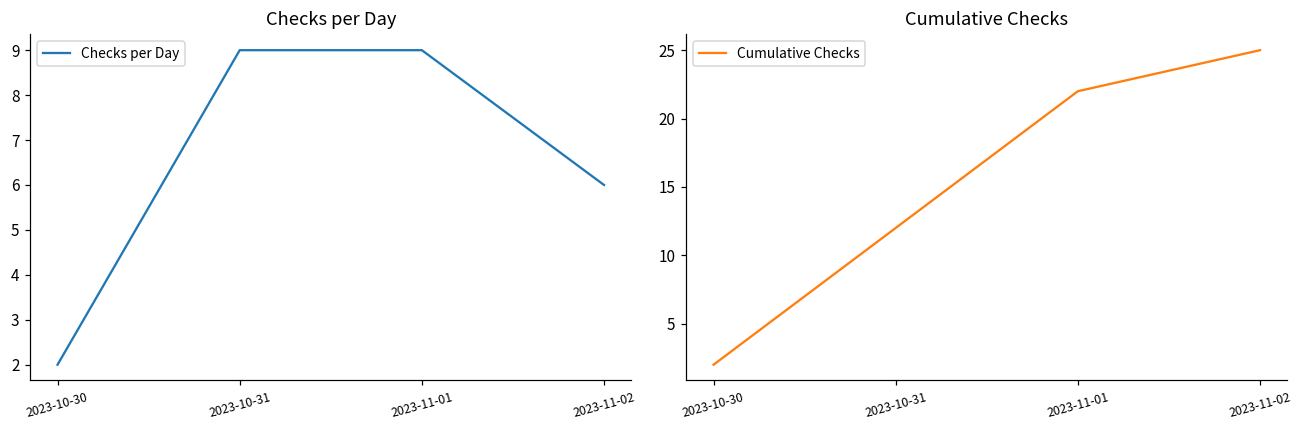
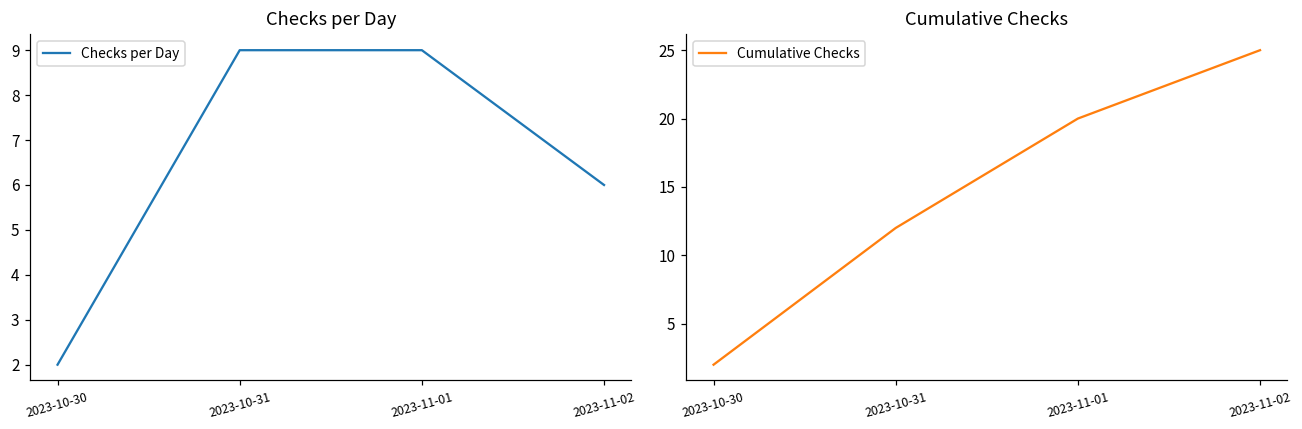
Cumulative Checks, 2023-11-01: 22 -> 20
